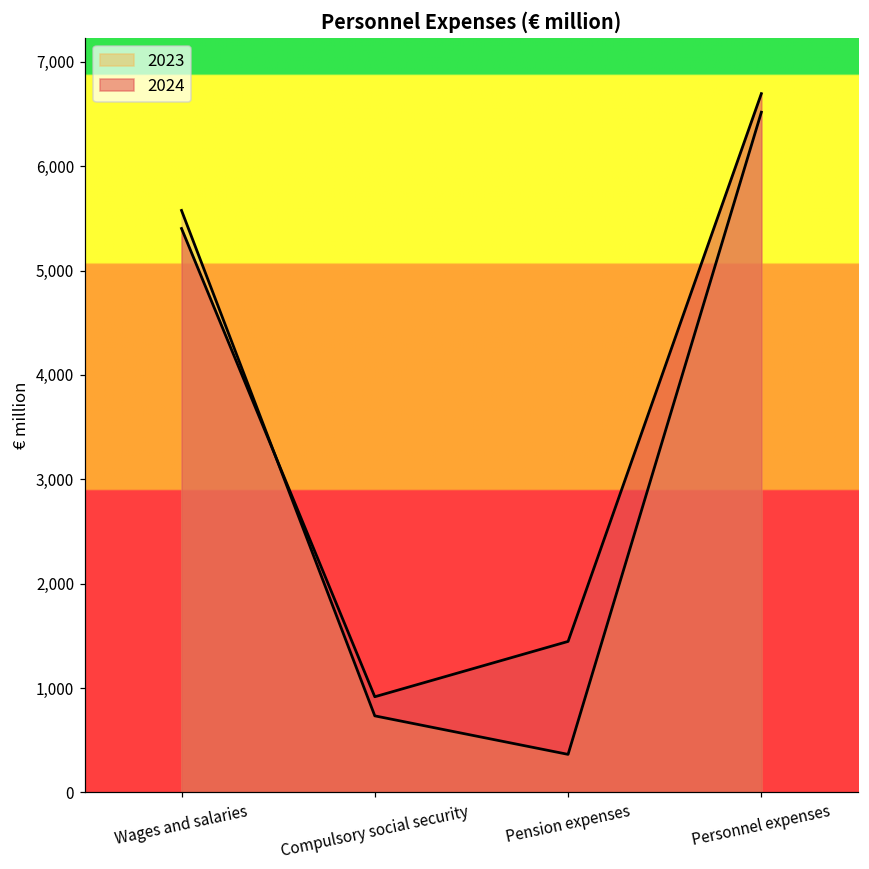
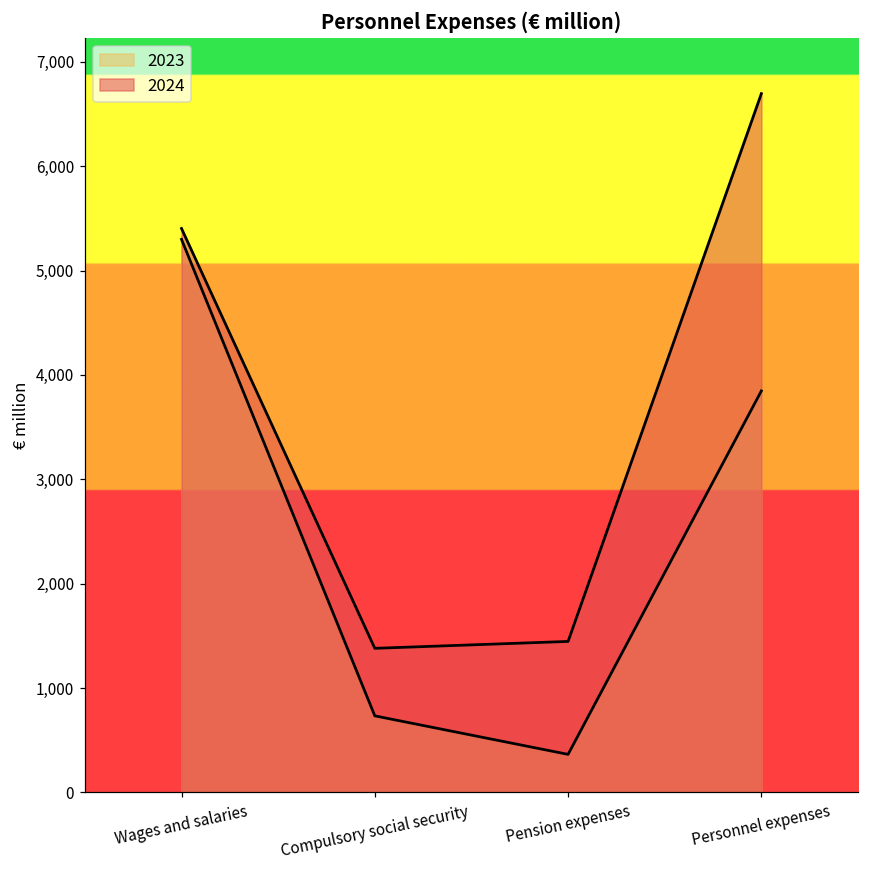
2023, Wages and salaries: 5,600 -> 5,300
2024, Compulsory social security: 900 -> 1,400
2023, Personnel expenses: 6,500 -> 3,800
